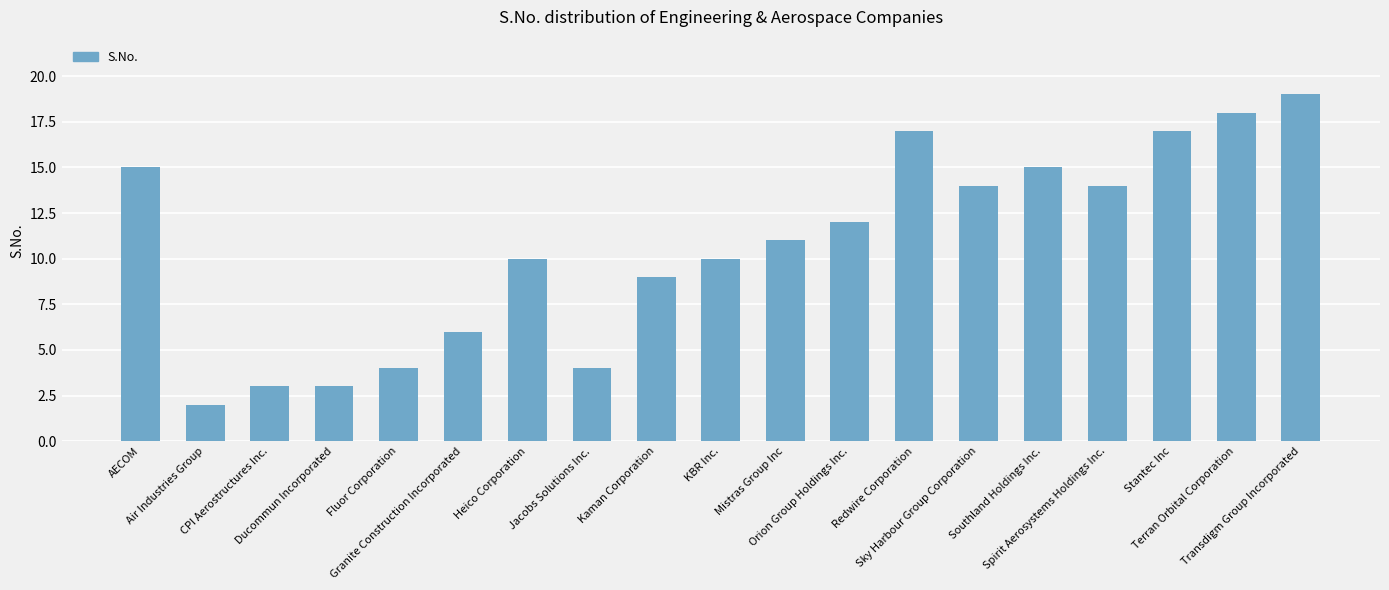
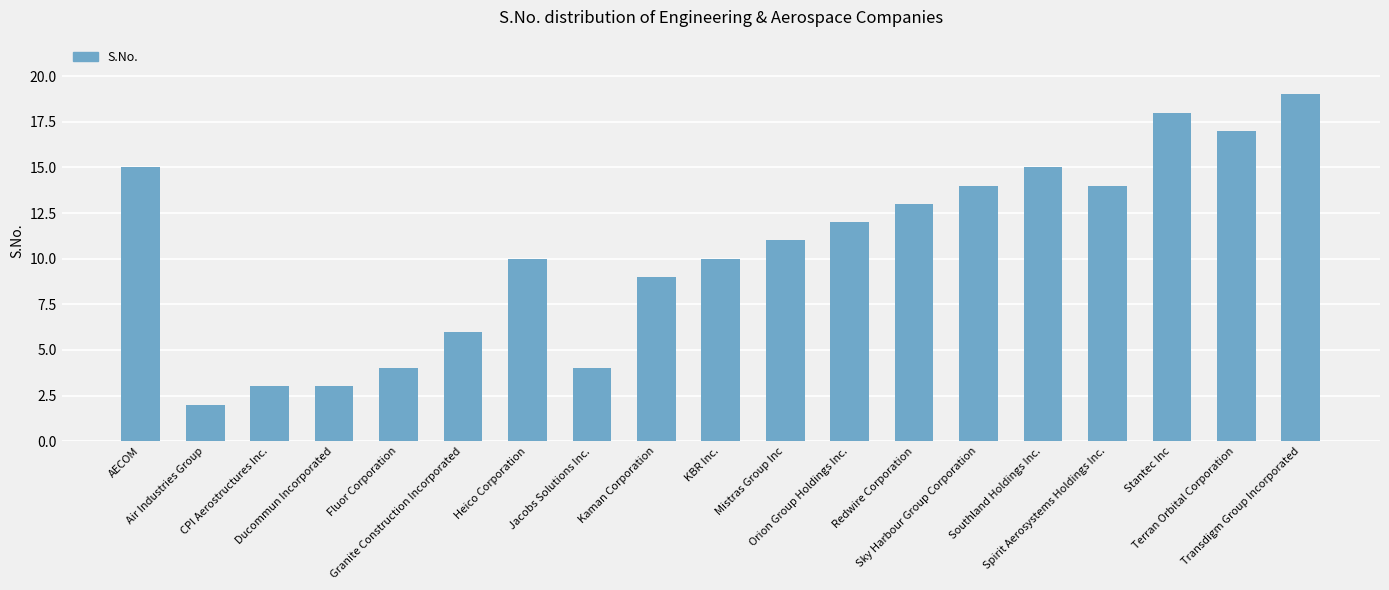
Redwire Corporation: 17 -> 13
Stantec Inc: 17 -> 18
Terran Orbital Corporation: 18 -> 17
